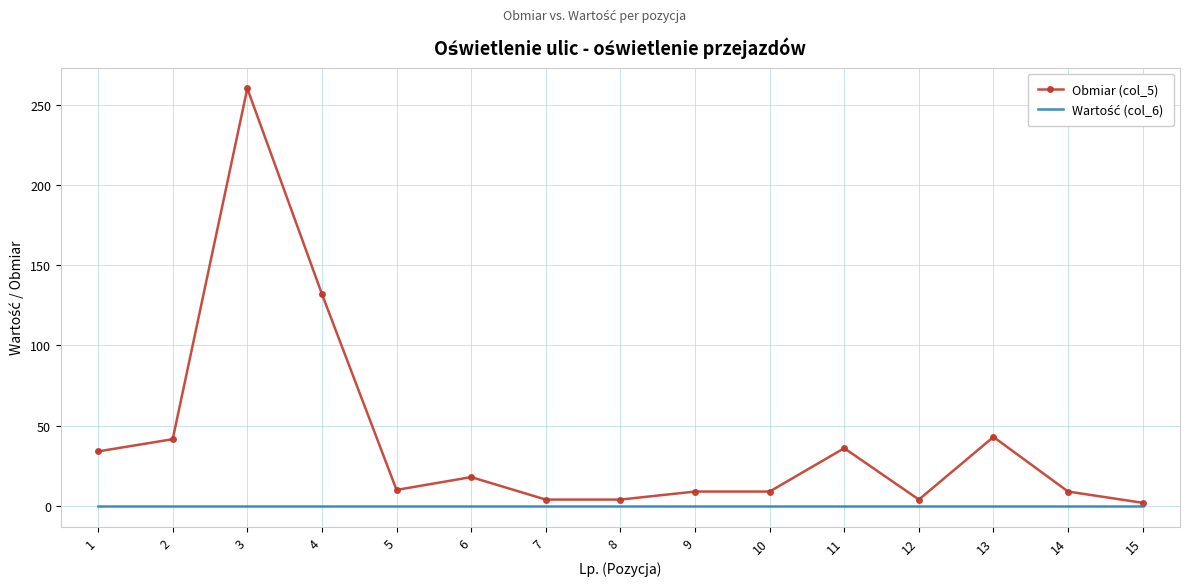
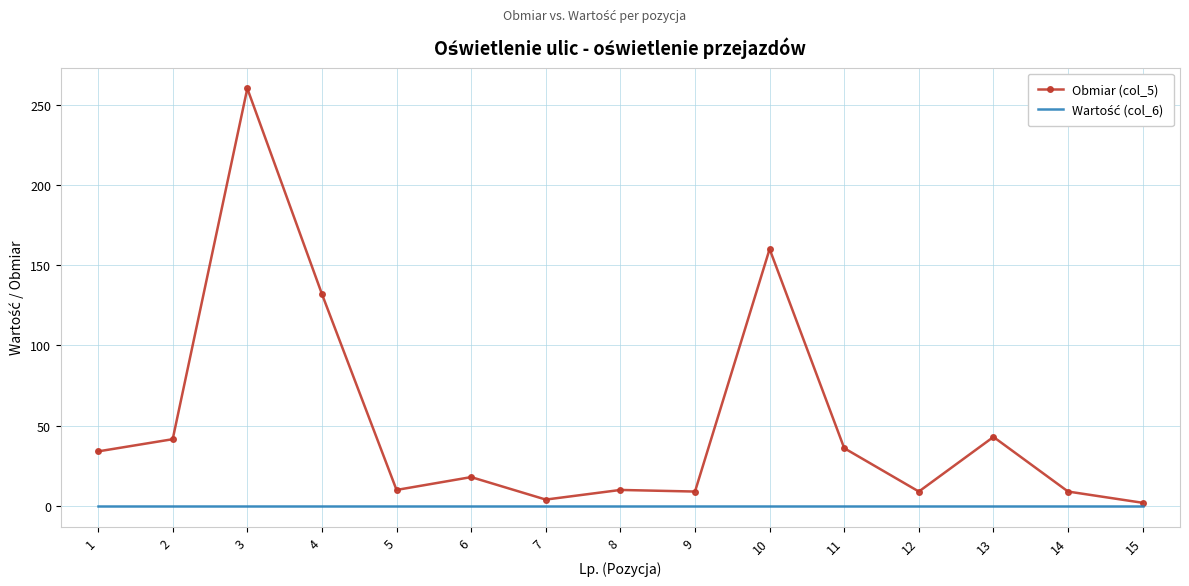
Obmiar (col_5), 8: 4 -> 10
Obmiar (col_5), 10: 9 -> 160
Obmiar (col_5), 12: 4 -> 9
